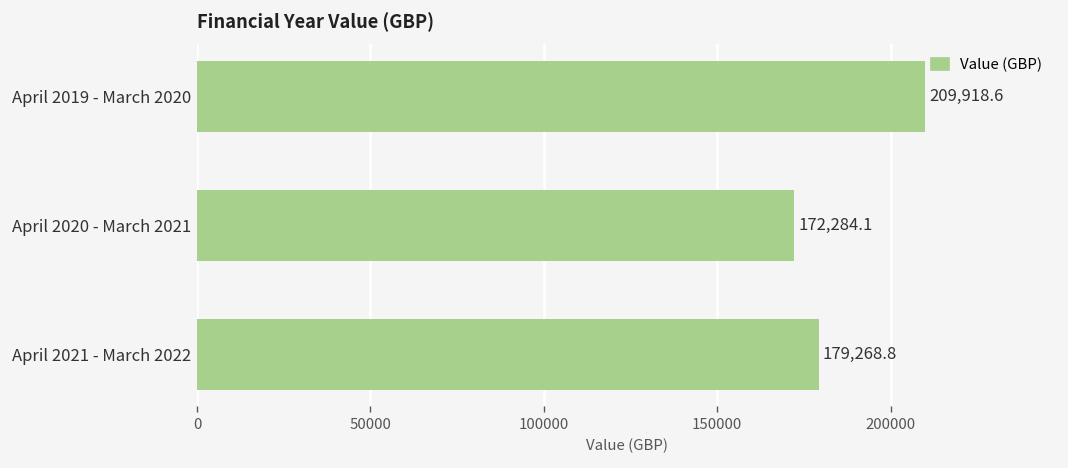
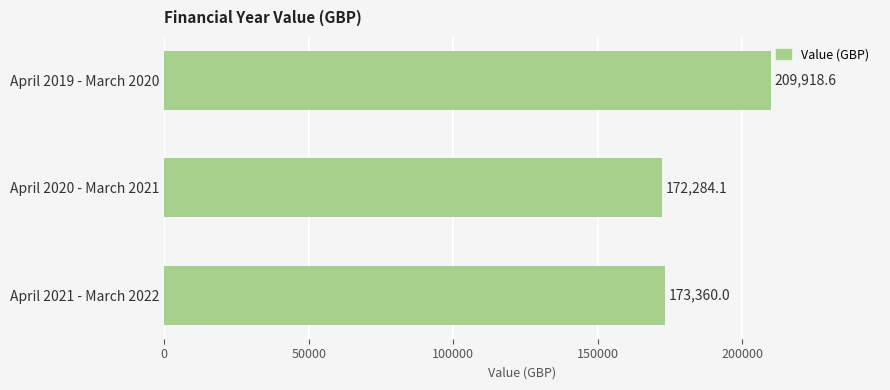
April 2021 - March 2022: 179,268.8 -> 173,360.0
